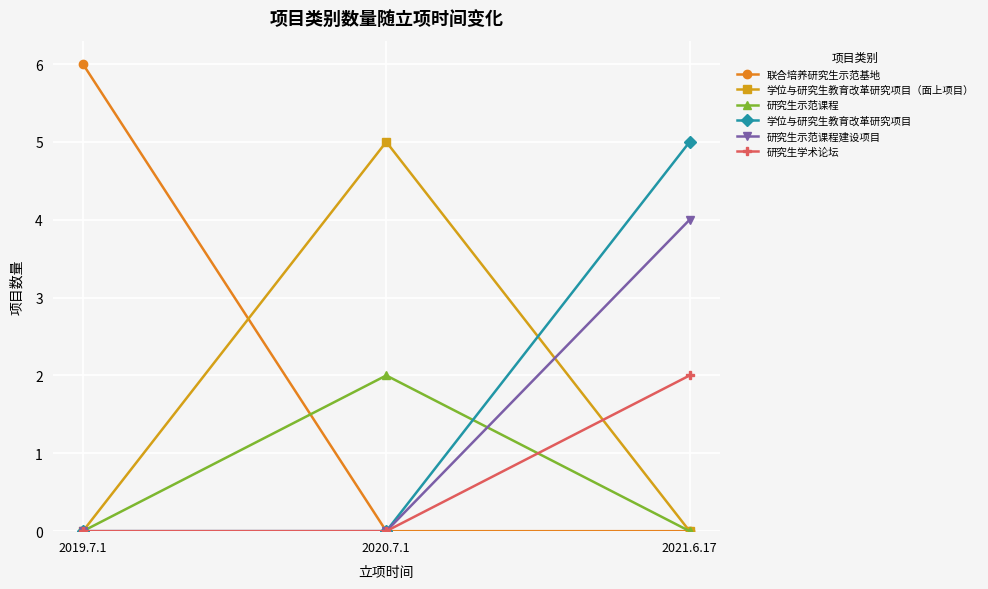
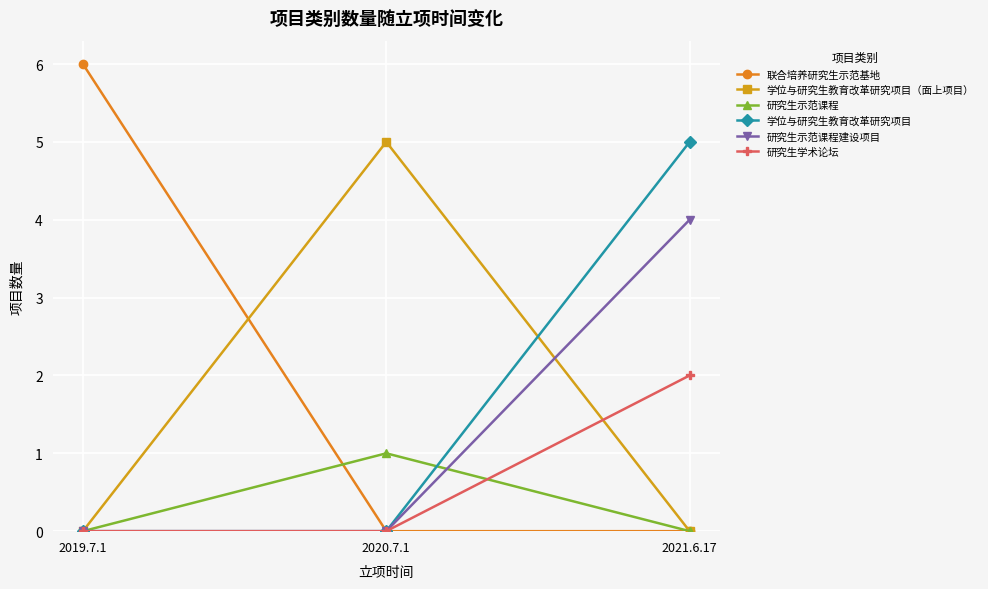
研究生示范课程, 2020.7.1: 2 -> 1
